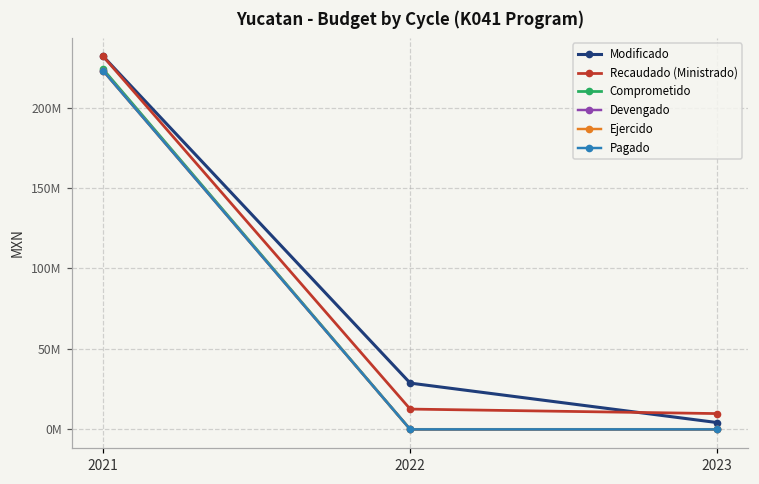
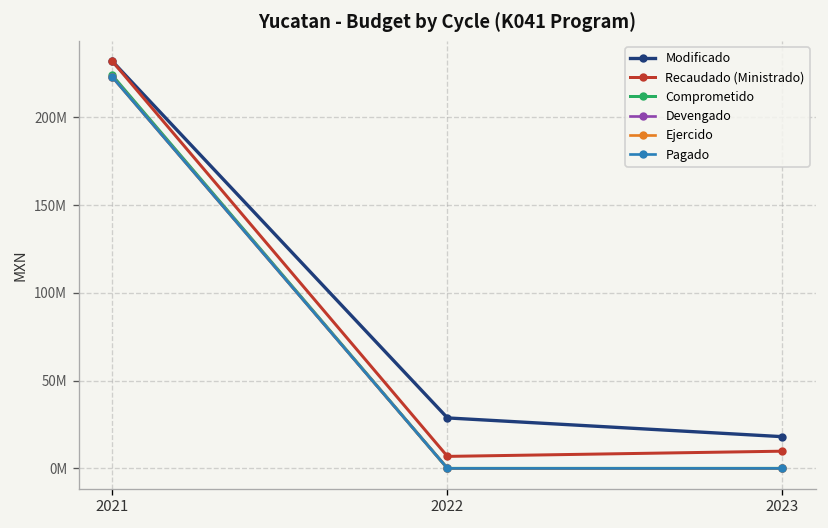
Recaudado (Ministrado), 2022: 13000000 -> 7000000
Modificado, 2023: 4000000 -> 18000000
